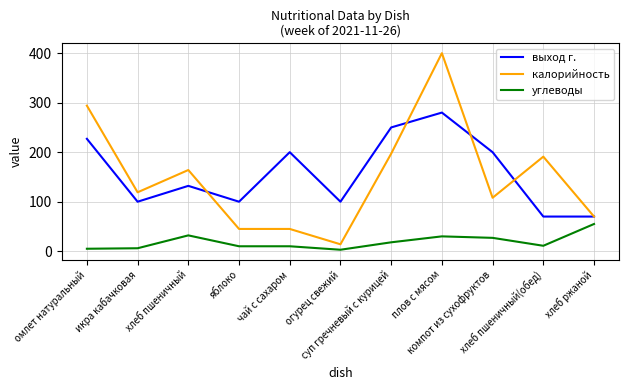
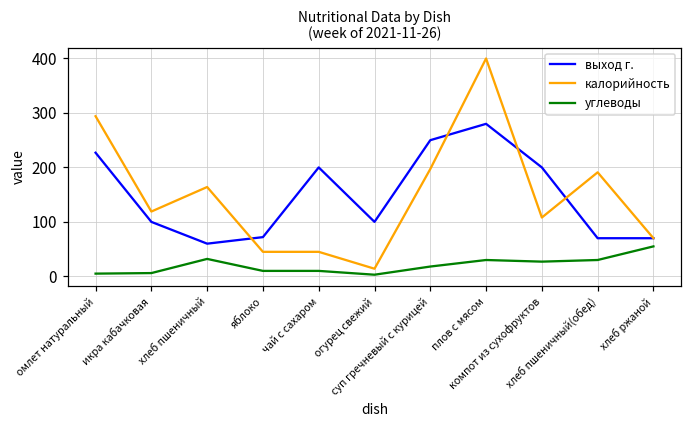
выход г., хлеб пшеничный: 130 -> 60
выход г., яблоко: 100 -> 70
углеводы, хлеб пшеничный(обед): 10 -> 30
